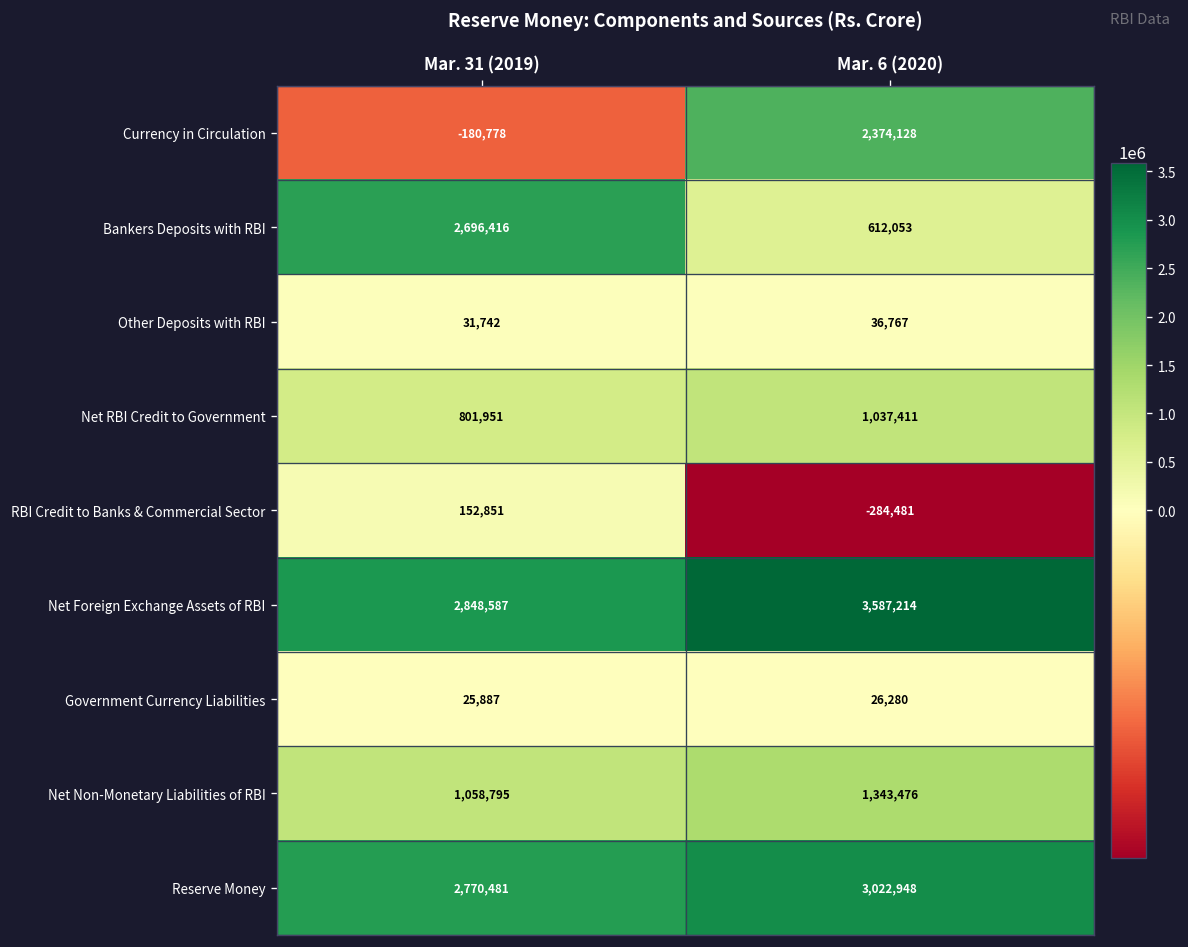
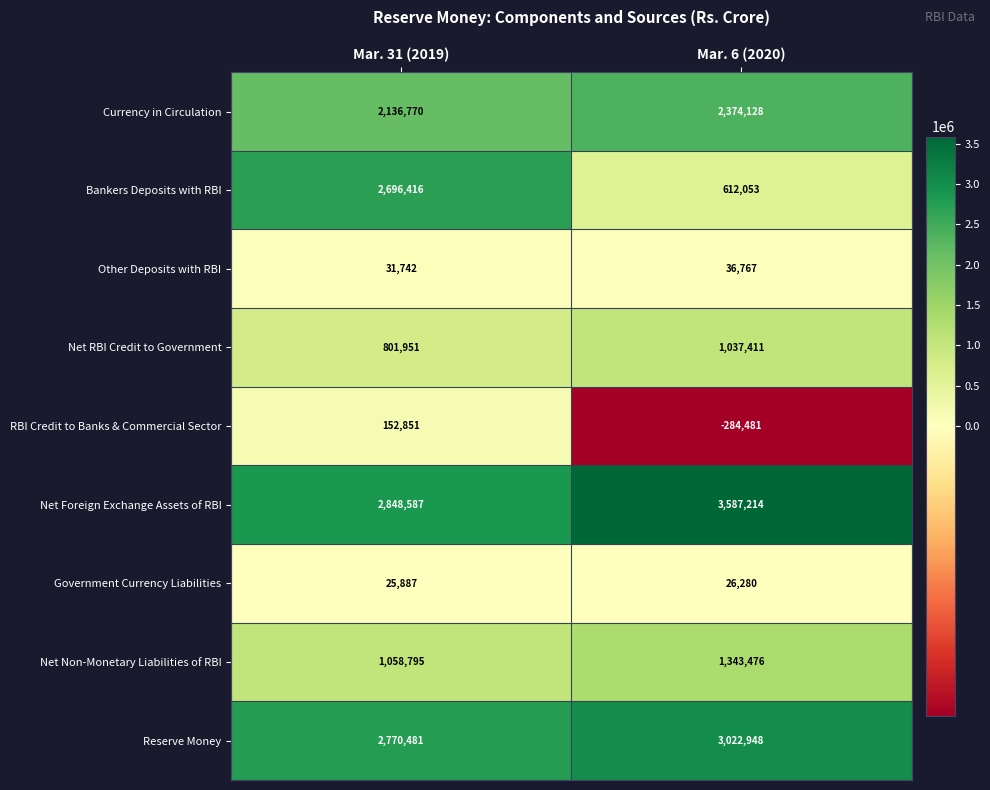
Currency in Circulation, Mar. 31 (2019): -180,778 -> 2,136,770
